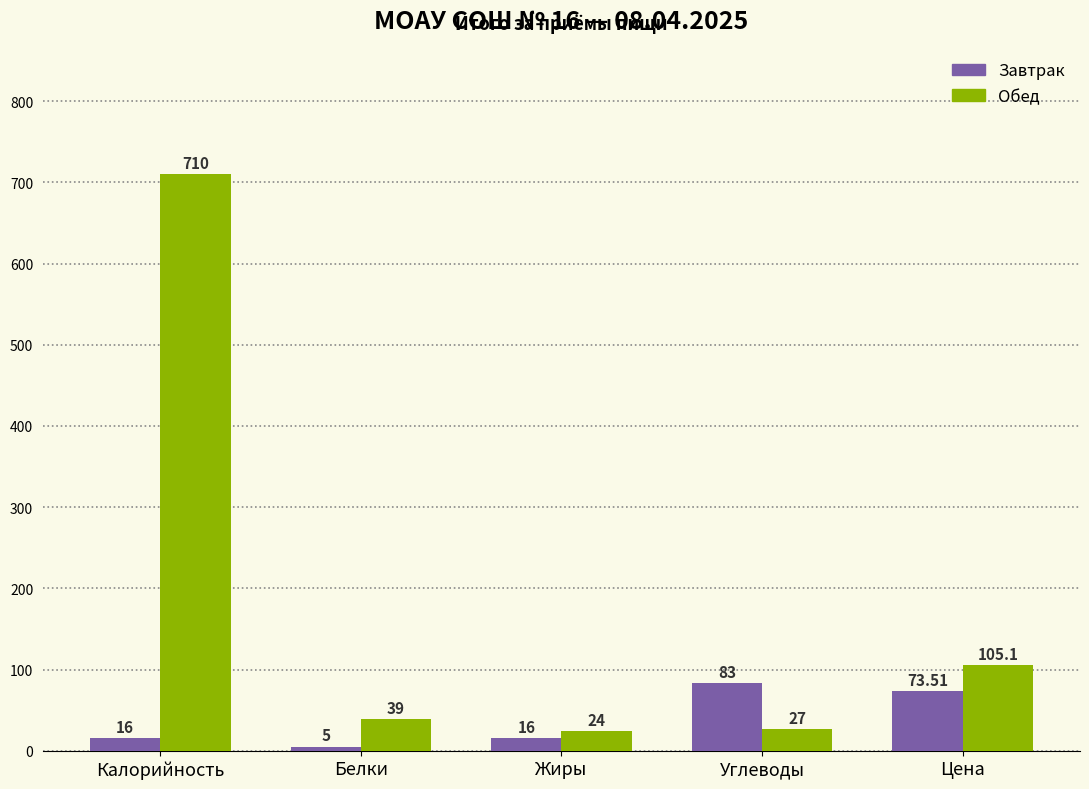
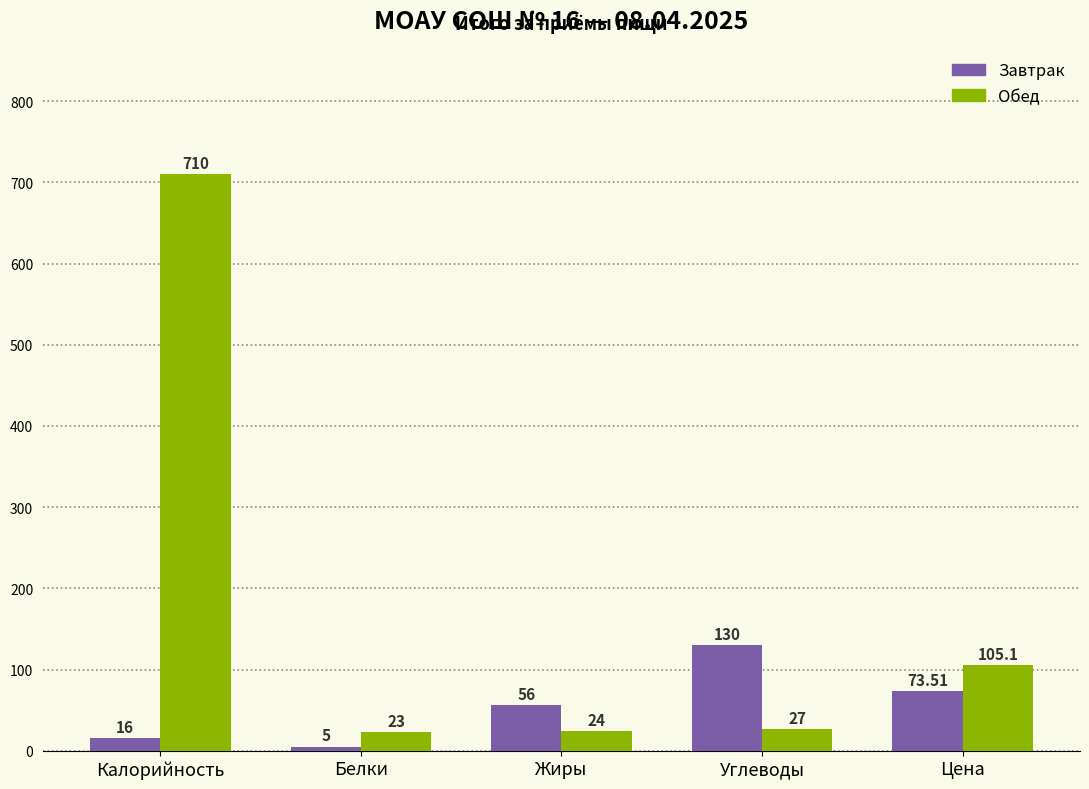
Обед, Белки: 39 -> 23
Завтрак, Жиры: 16 -> 56
Завтрак, Углеводы: 83 -> 130
